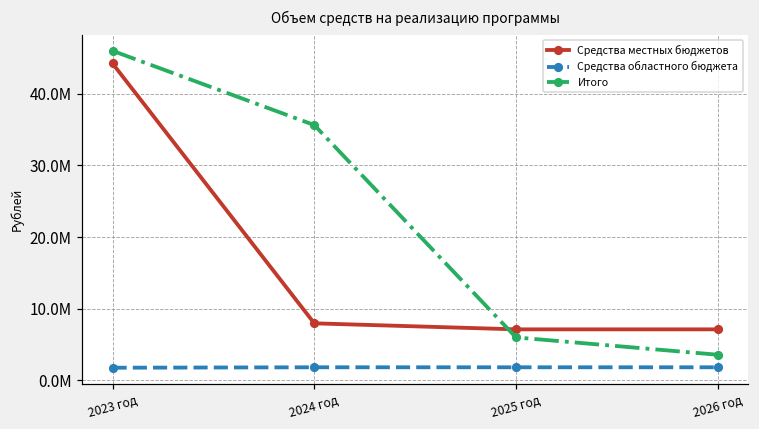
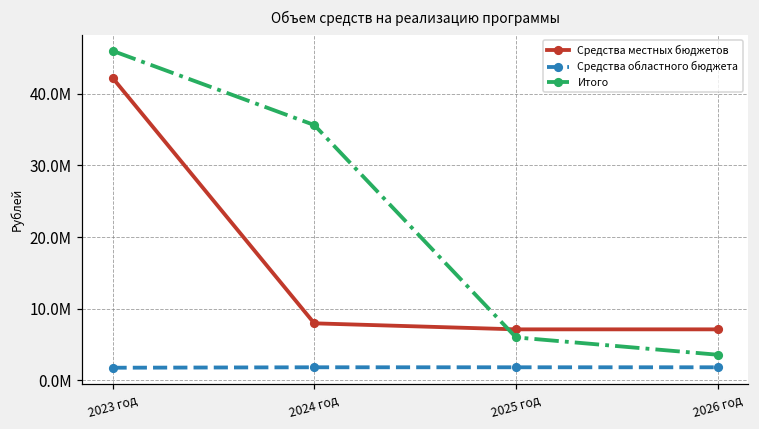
Средства местных бюджетов, 2023 год: 44000000 -> 42000000
